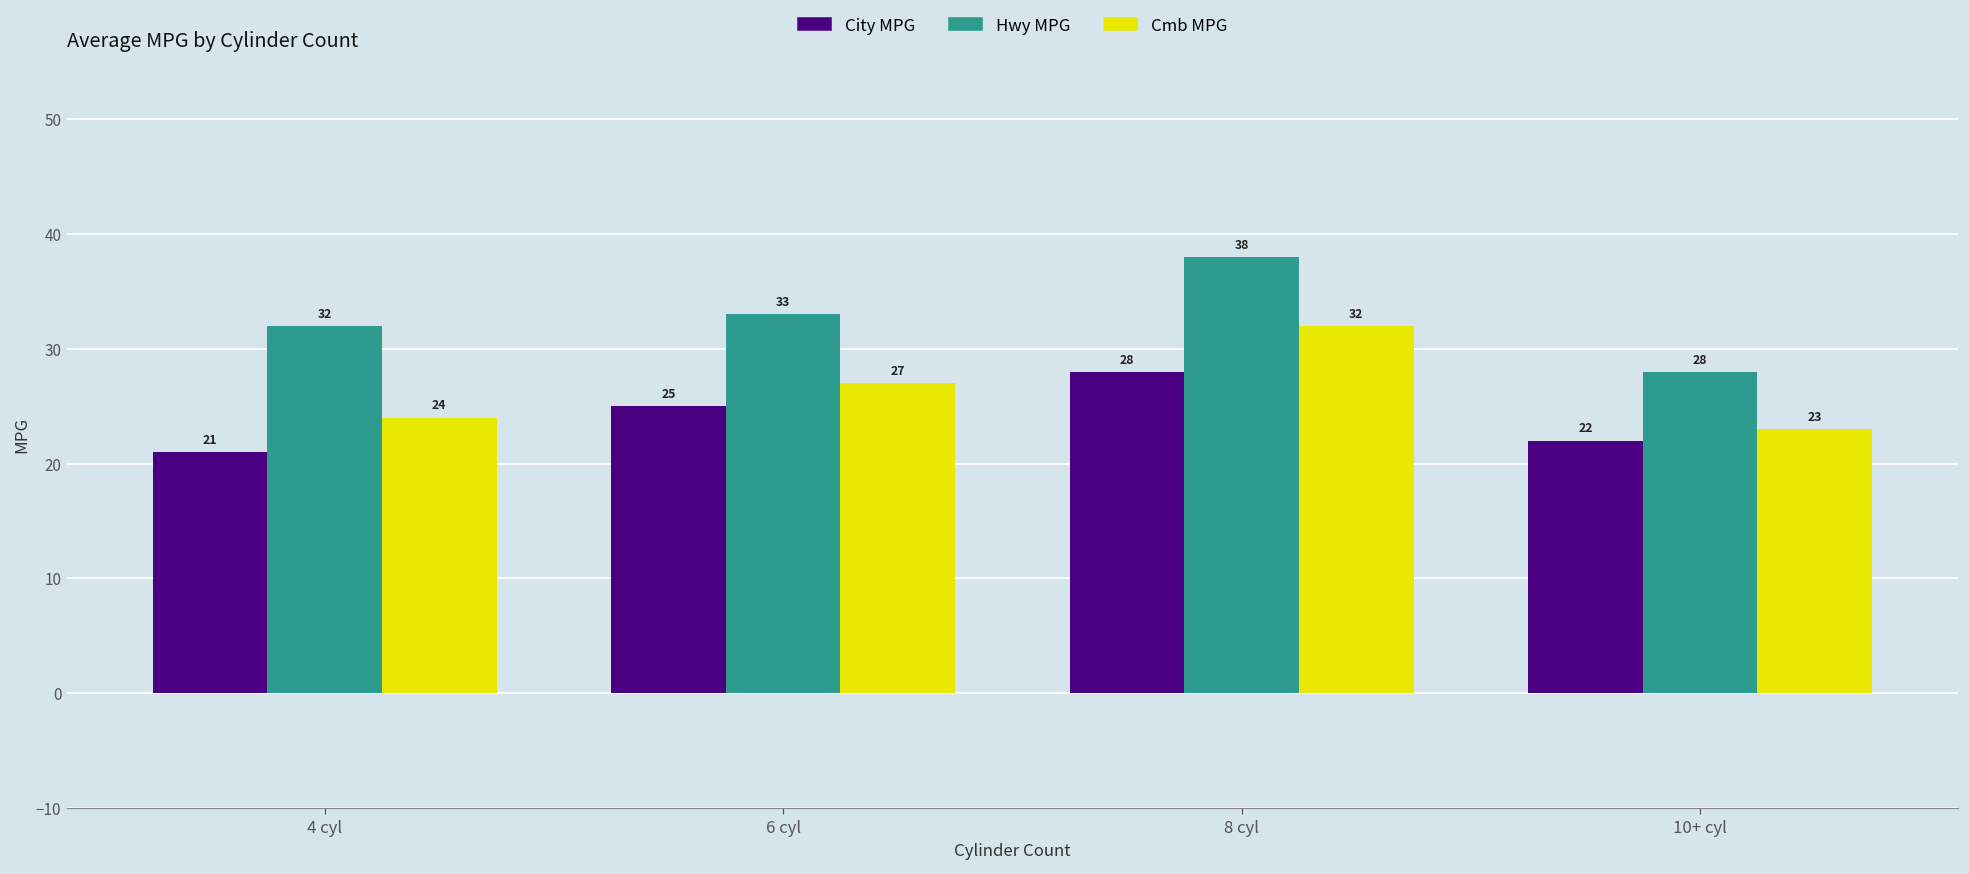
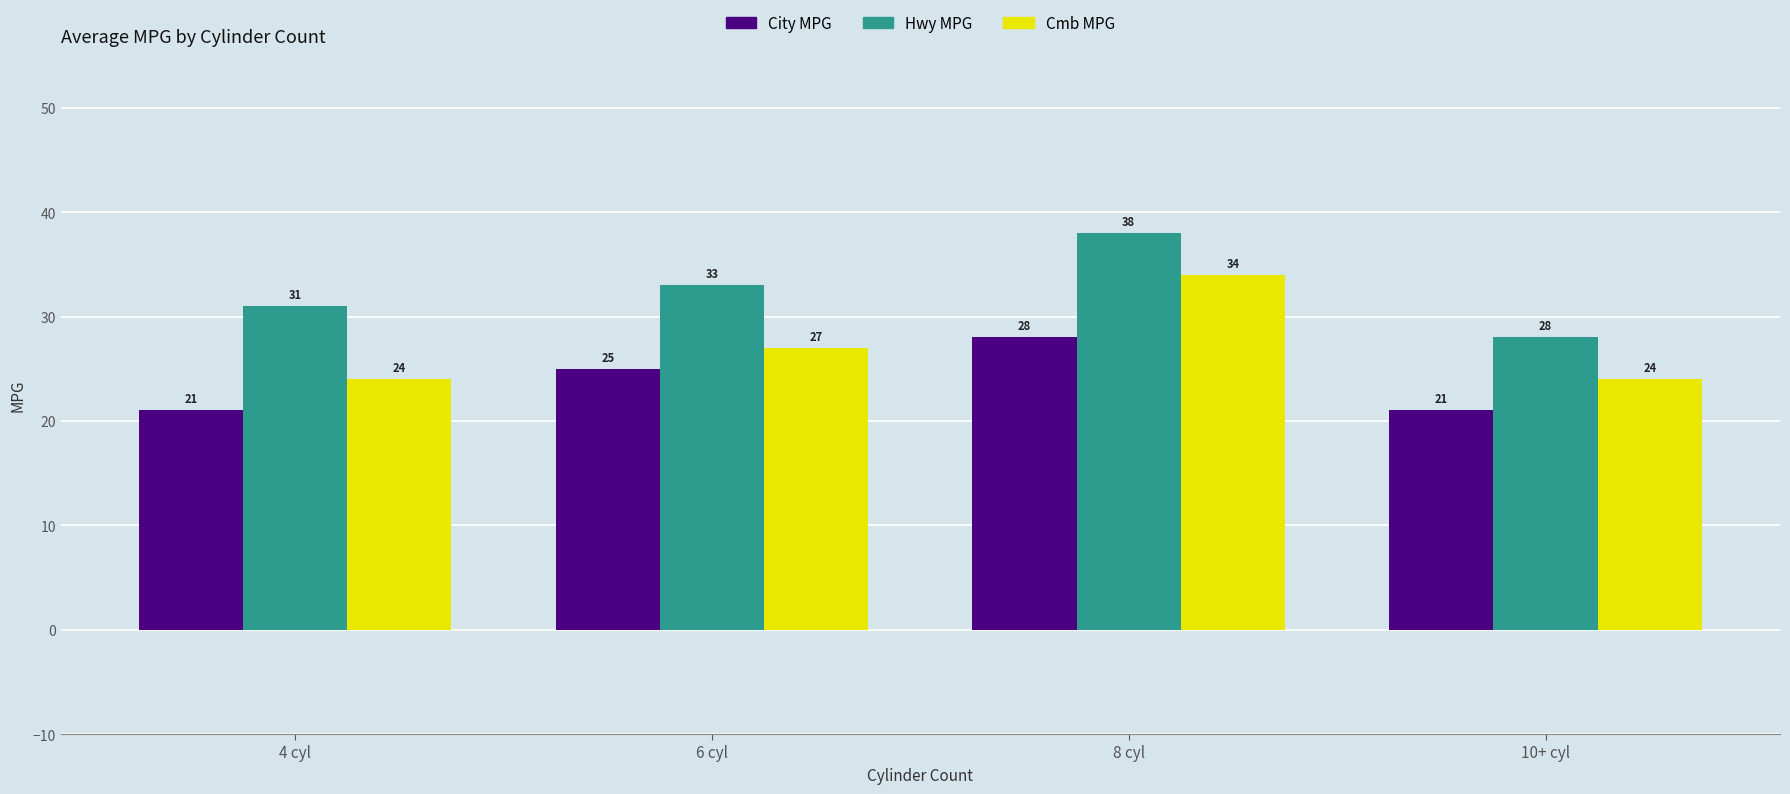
Hwy MPG, 4 cyl: 32 -> 31
Cmb MPG, 8 cyl: 32 -> 34
City MPG, 10+ cyl: 22 -> 21
Cmb MPG, 10+ cyl: 23 -> 24
